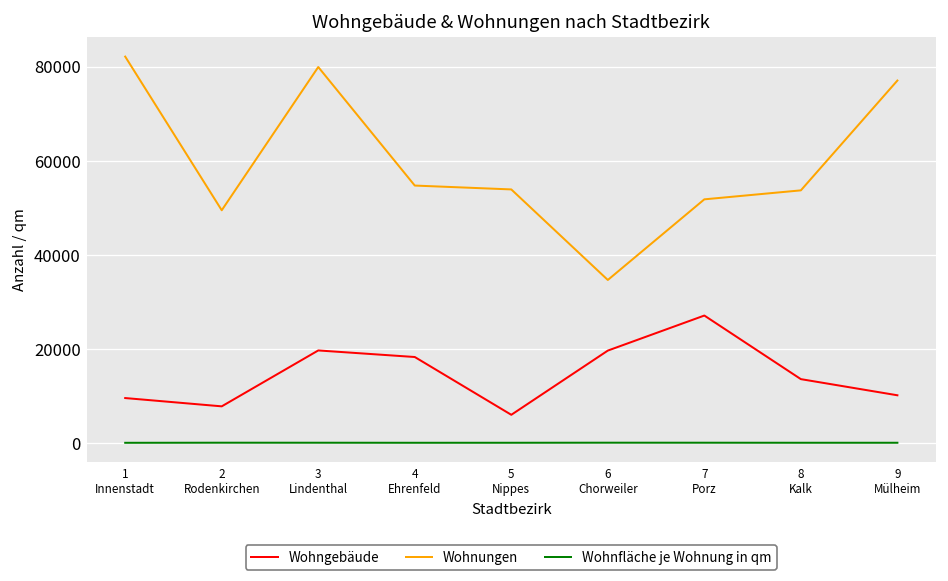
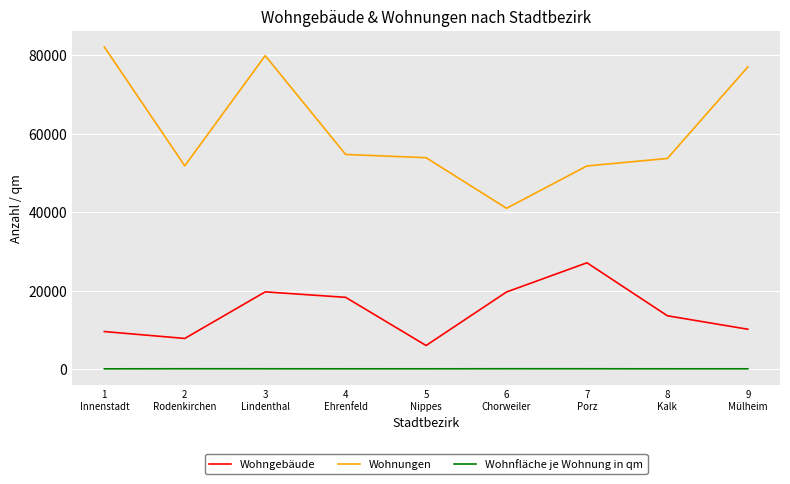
Wohnungen, 2 Rodenkirchen: 49000 -> 52000
Wohnungen, 6 Chorweiler: 35000 -> 41000
